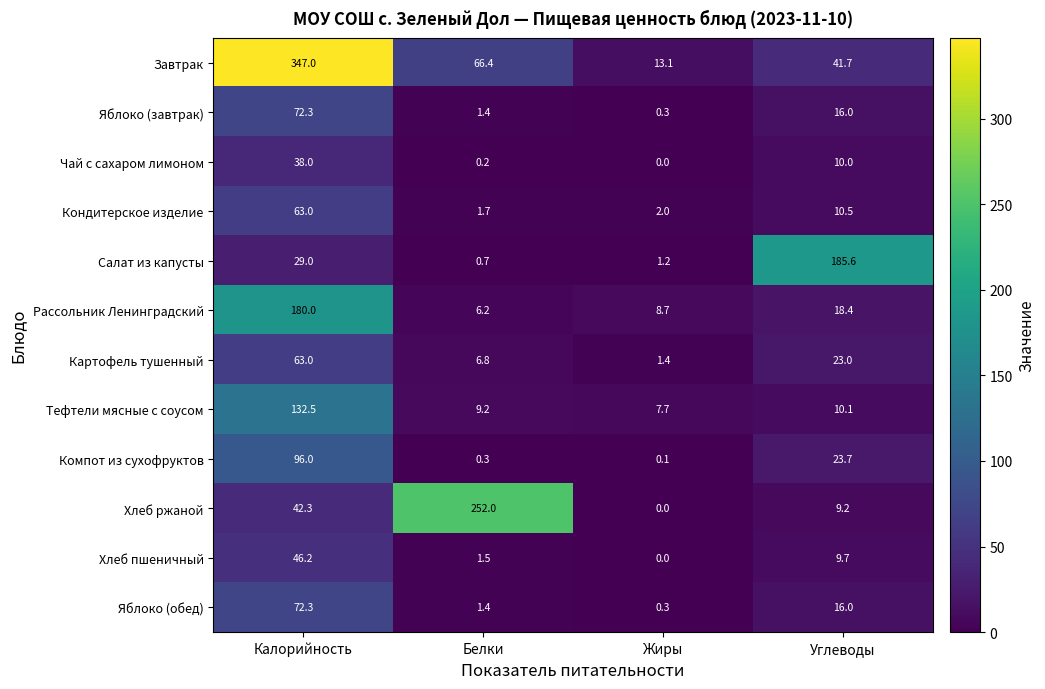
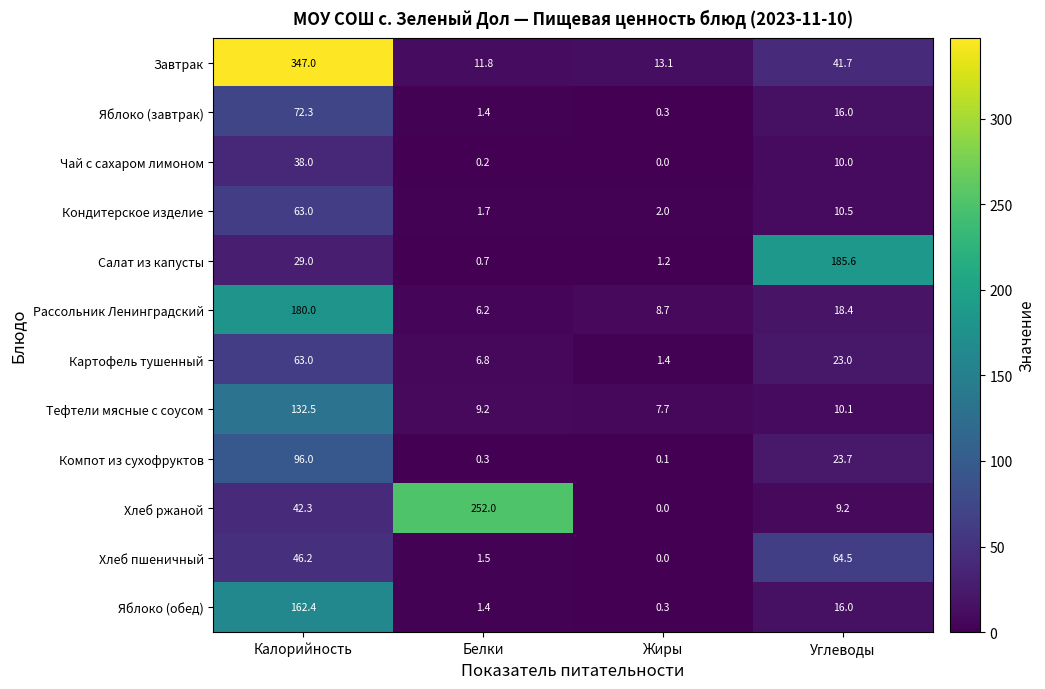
Завтрак, Белки: 66.4 -> 11.8
Хлеб пшеничный, Углеводы: 9.7 -> 64.5
Яблоко (обед), Калорийность: 72.3 -> 162.4
